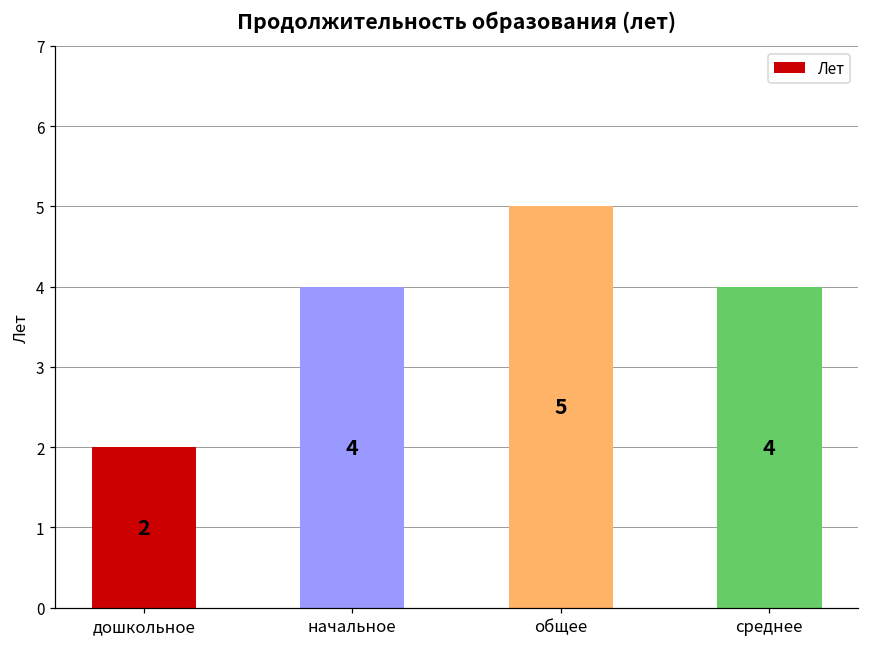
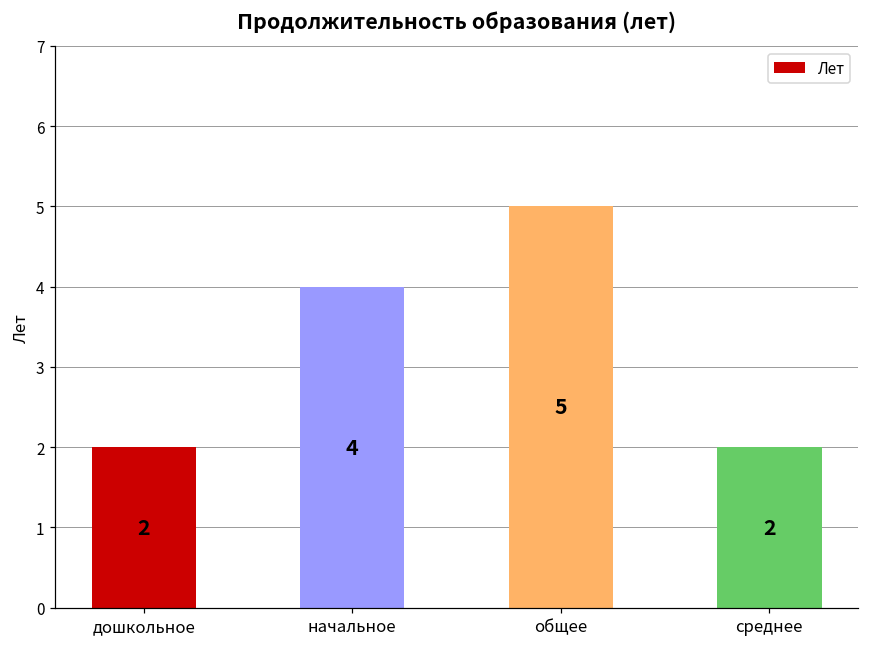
среднее: 4 -> 2
